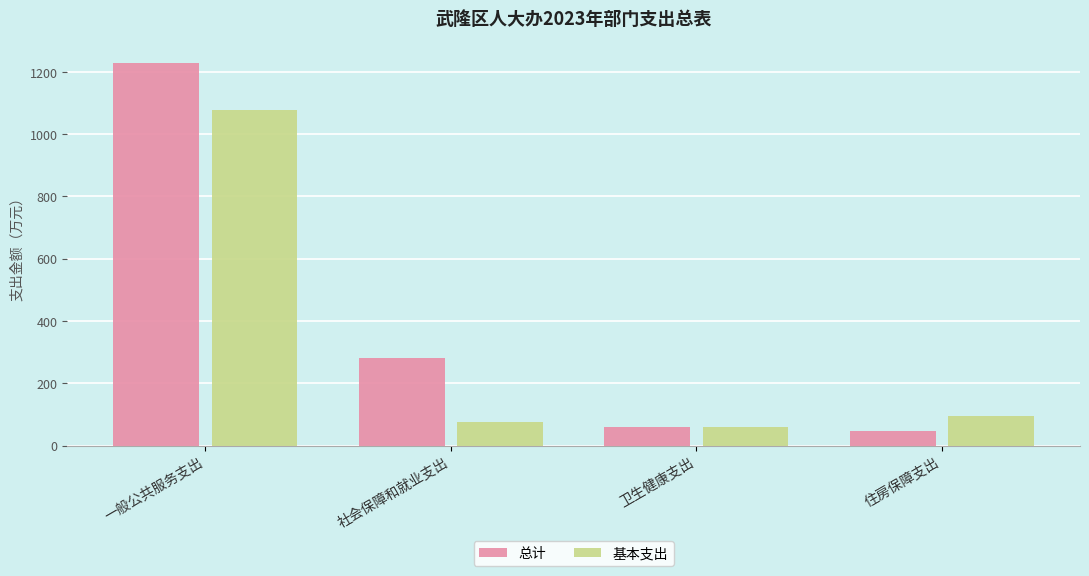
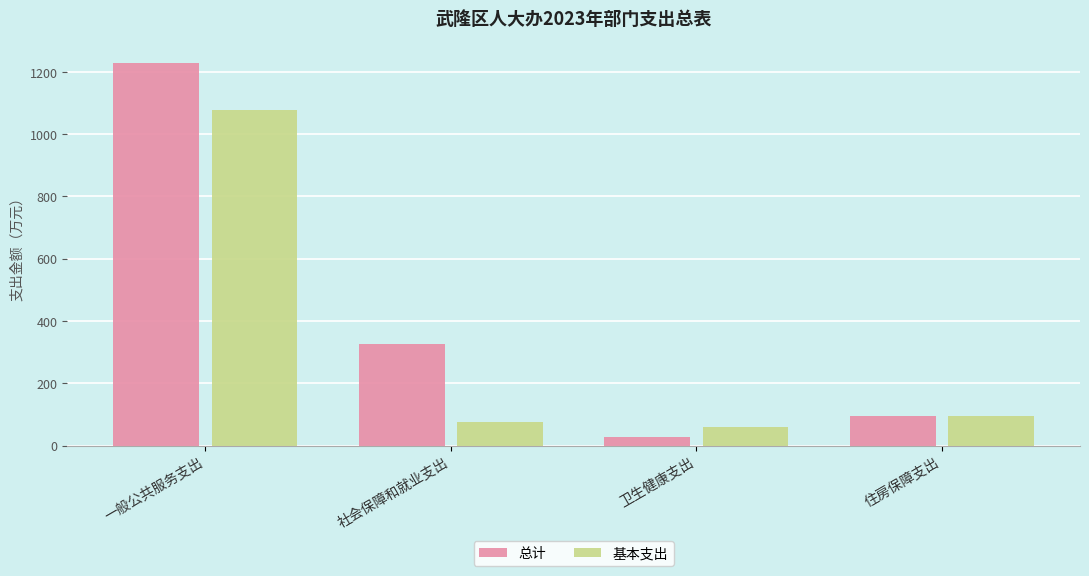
总计, 社会保障和就业支出: 280 -> 330
总计, 卫生健康支出: 60 -> 30
总计, 住房保障支出: 50 -> 100
